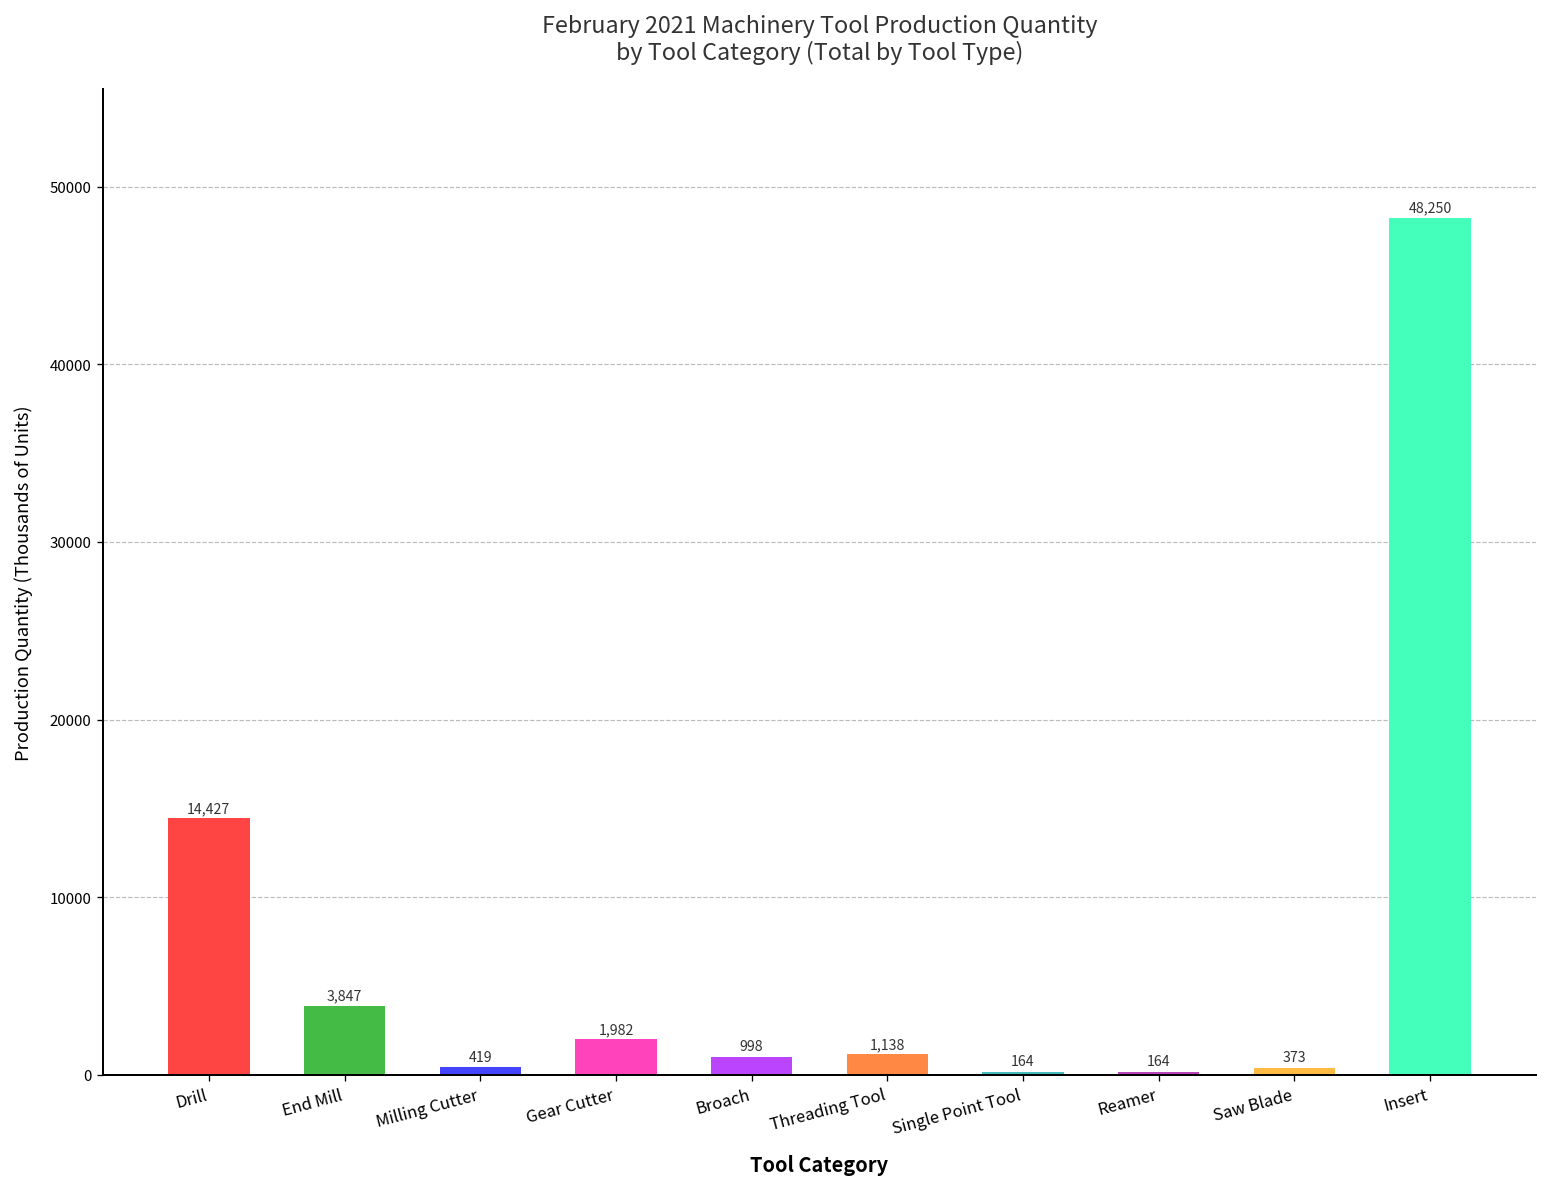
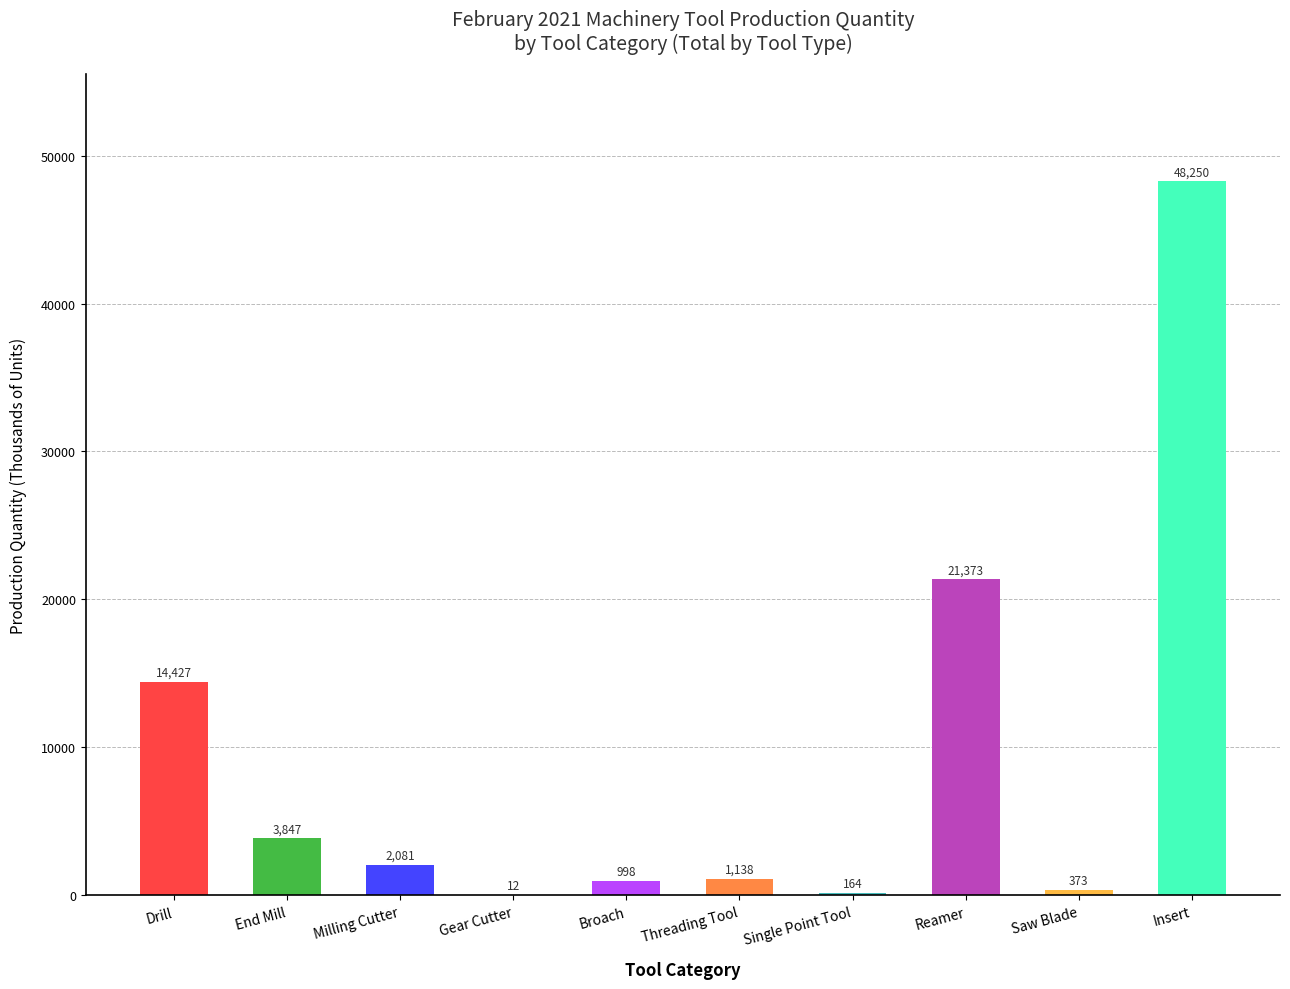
Milling Cutter: 419 -> 2,081
Gear Cutter: 1,982 -> 12
Reamer: 164 -> 21,373
